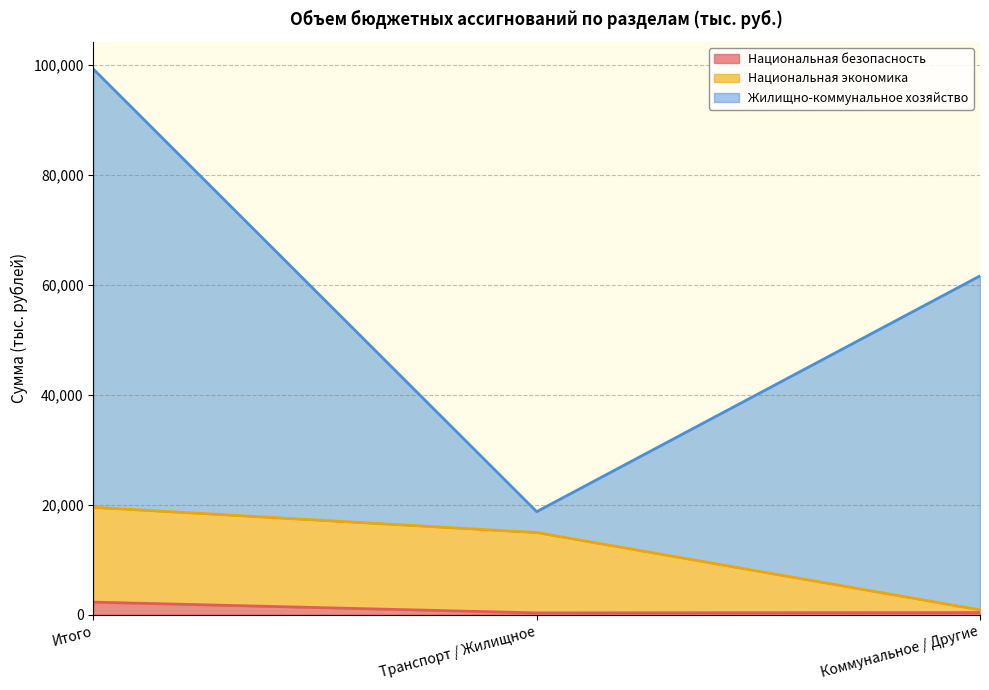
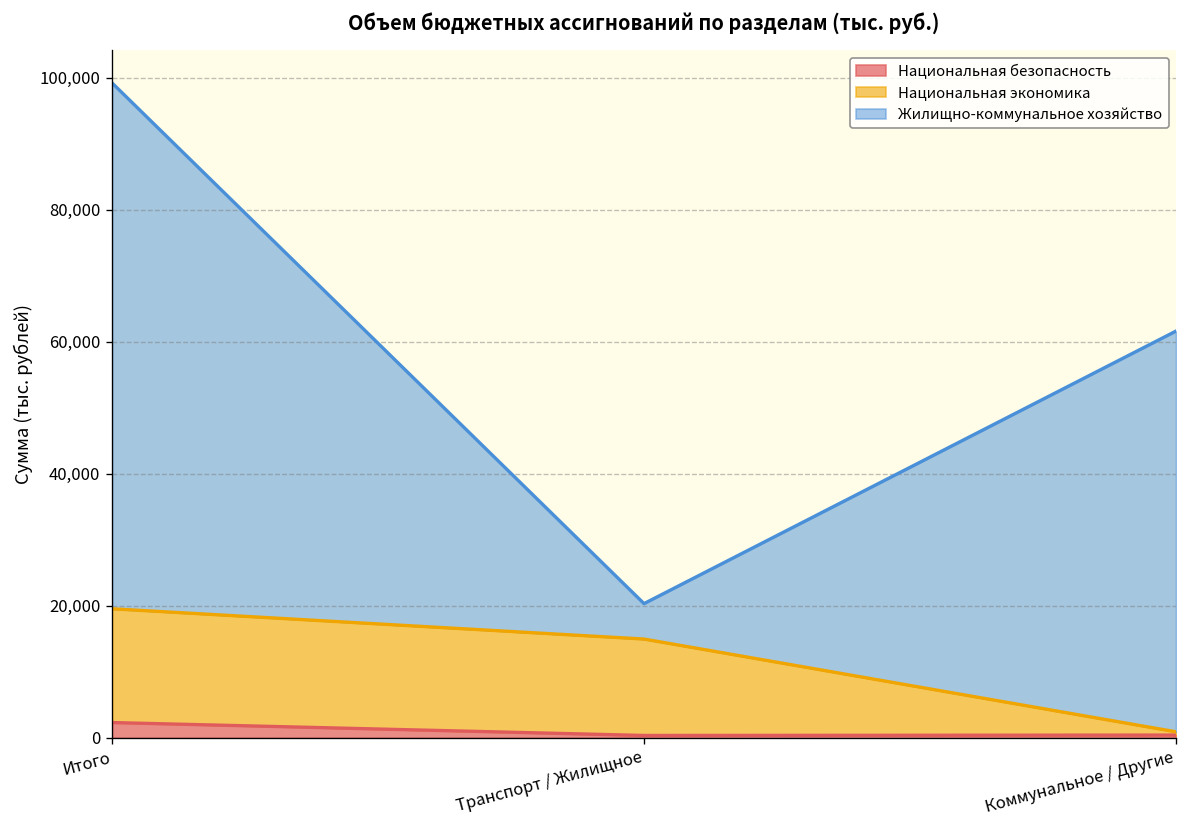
Жилищно-коммунальное хозяйство, Транспорт / Жилищное: 4,000 -> 5,000
